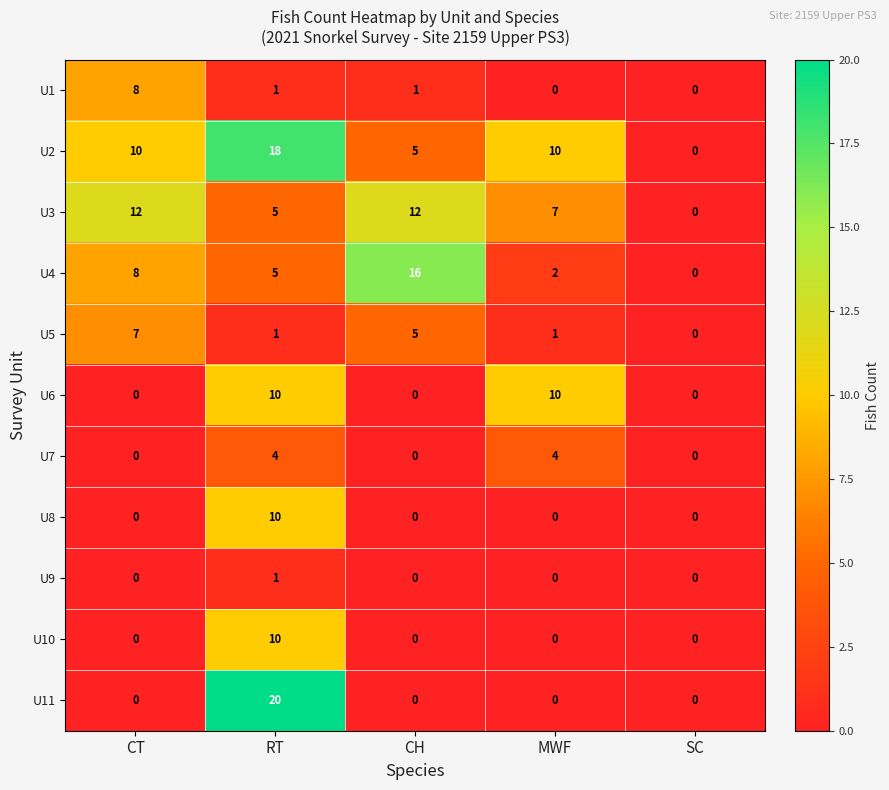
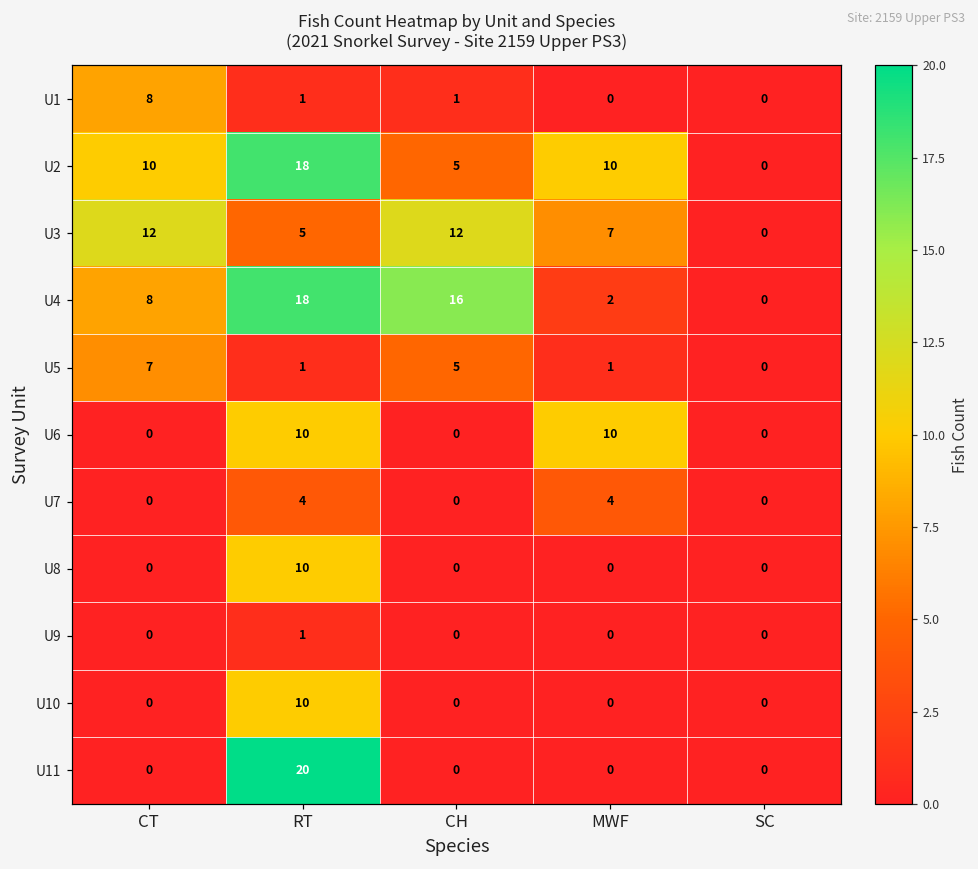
U4, RT: 5 -> 18
